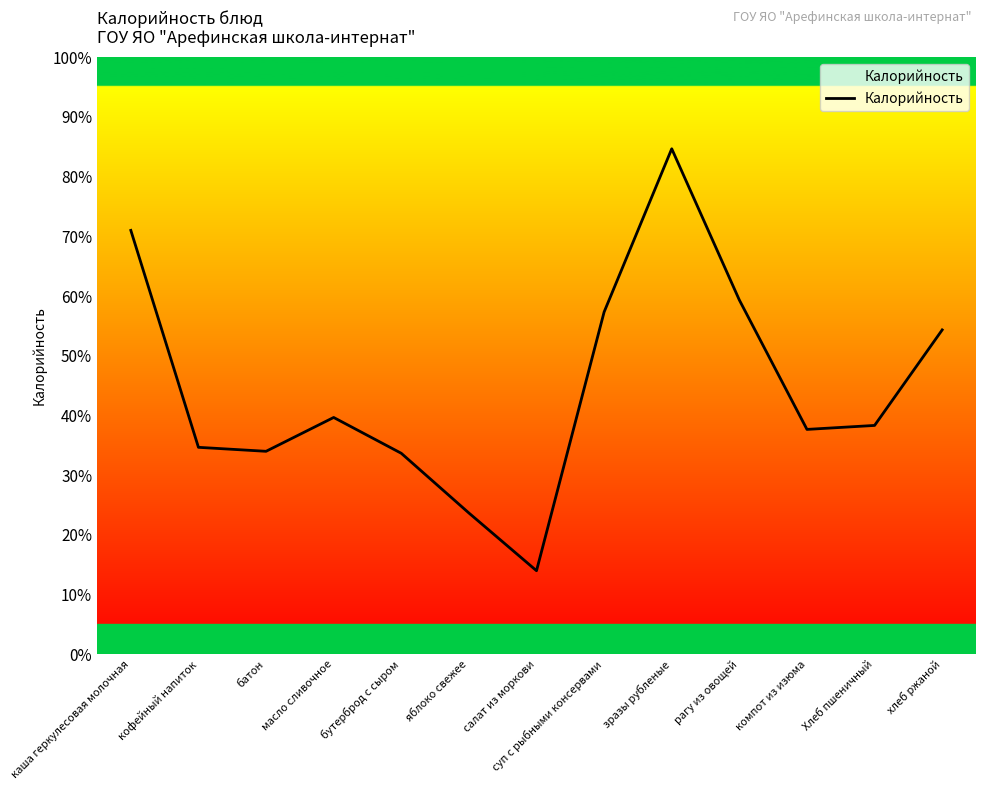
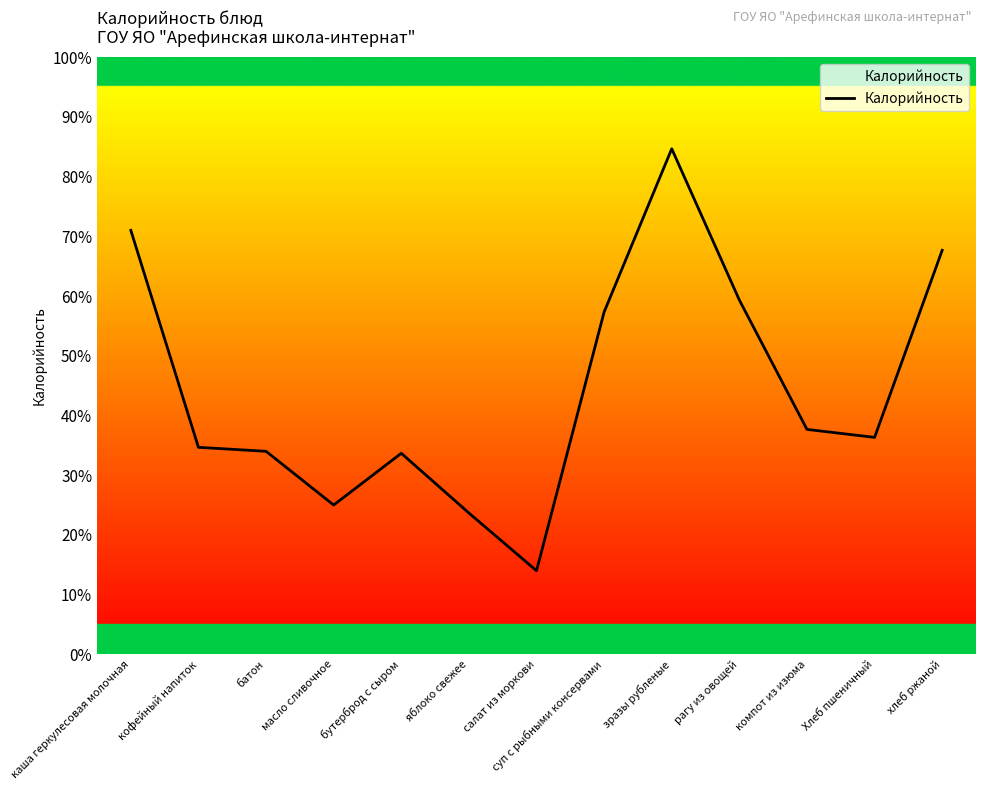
масло сливочное: 40% -> 25%
Хлеб пшеничный: 38% -> 36%
хлеб ржаной: 54% -> 68%
